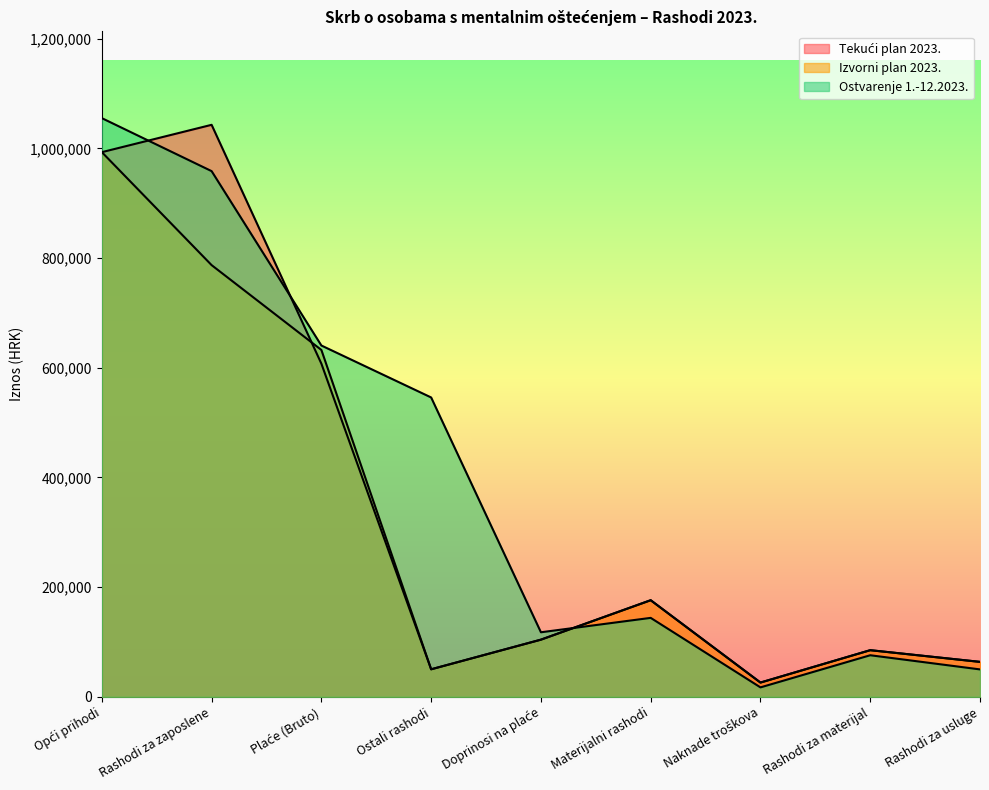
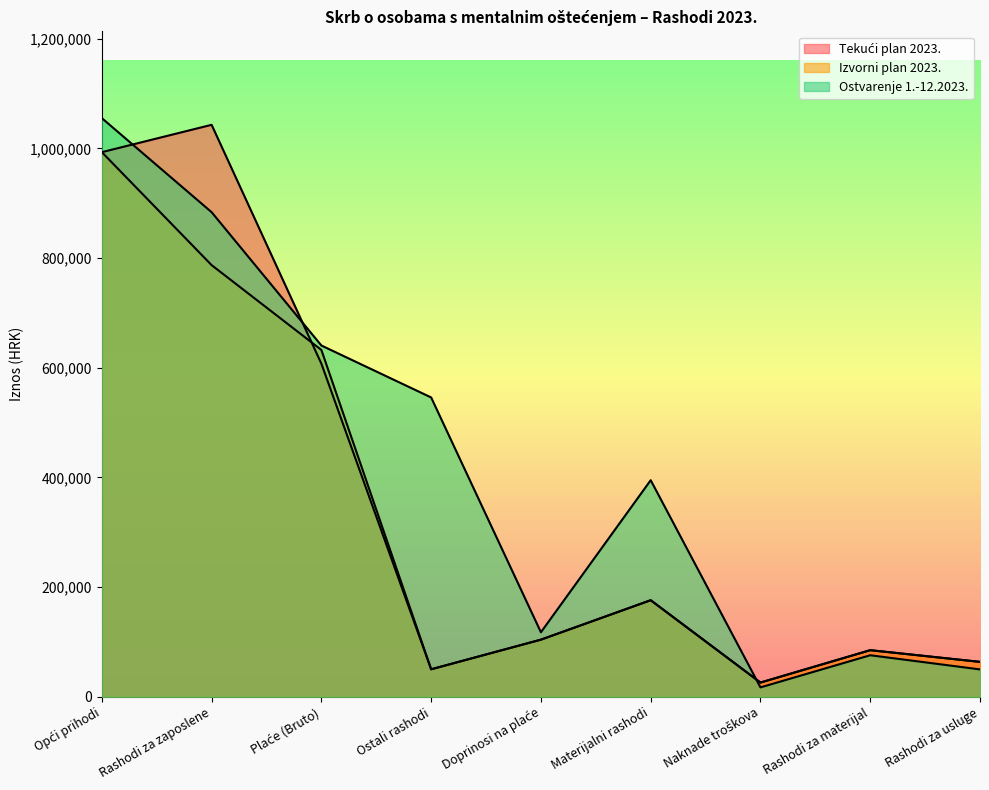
Ostvarenje 1.-12.2023., Rashodi za zaposlene: 960,000 -> 880,000
Ostvarenje 1.-12.2023., Materijalni rashodi: 140,000 -> 400,000
